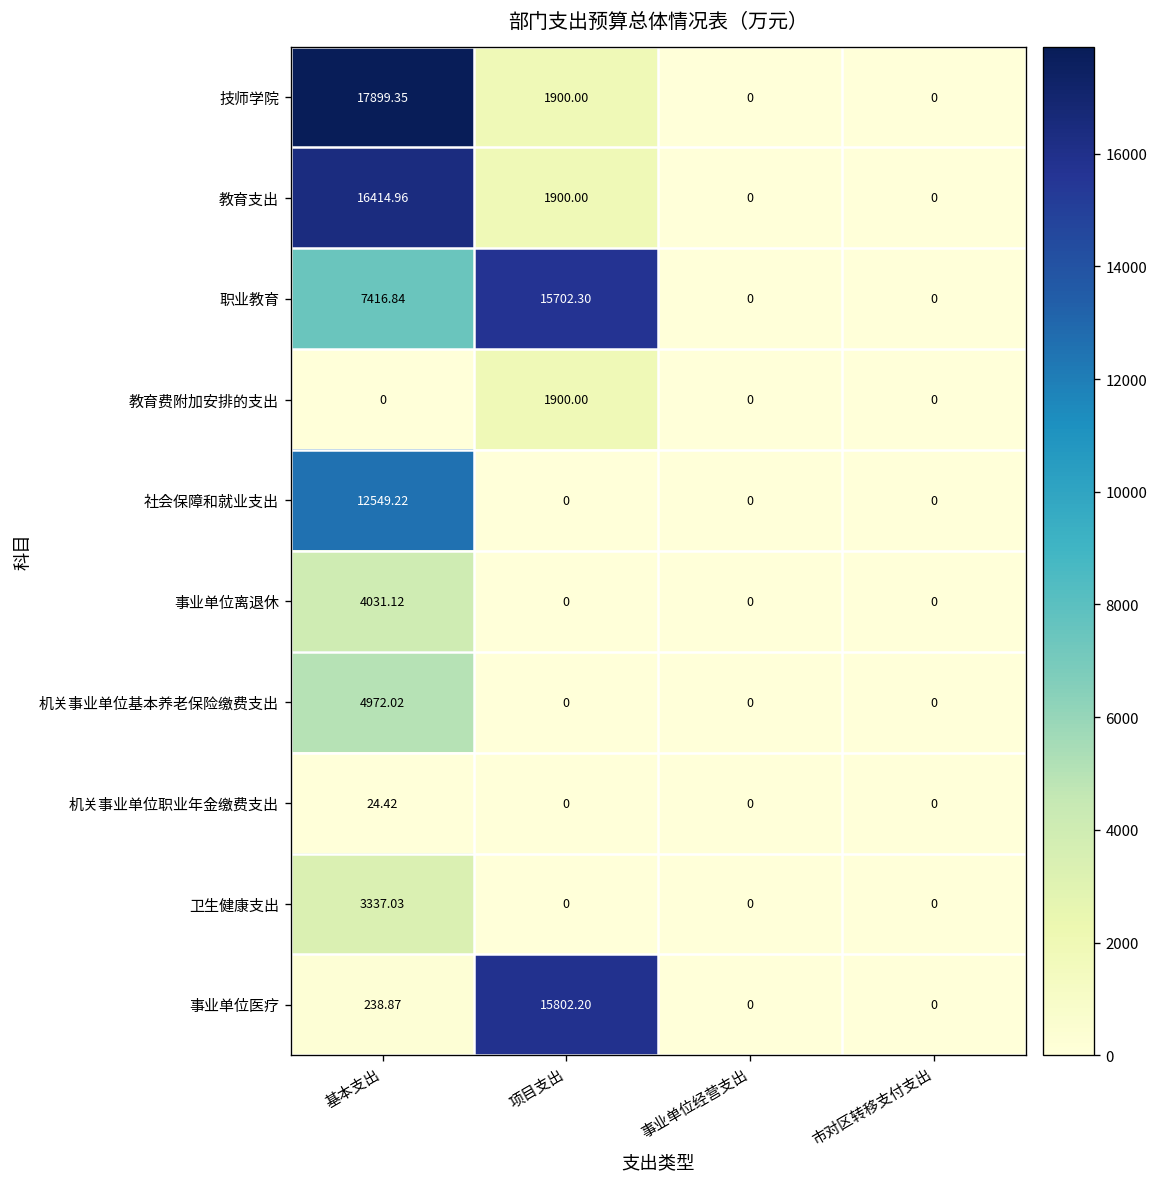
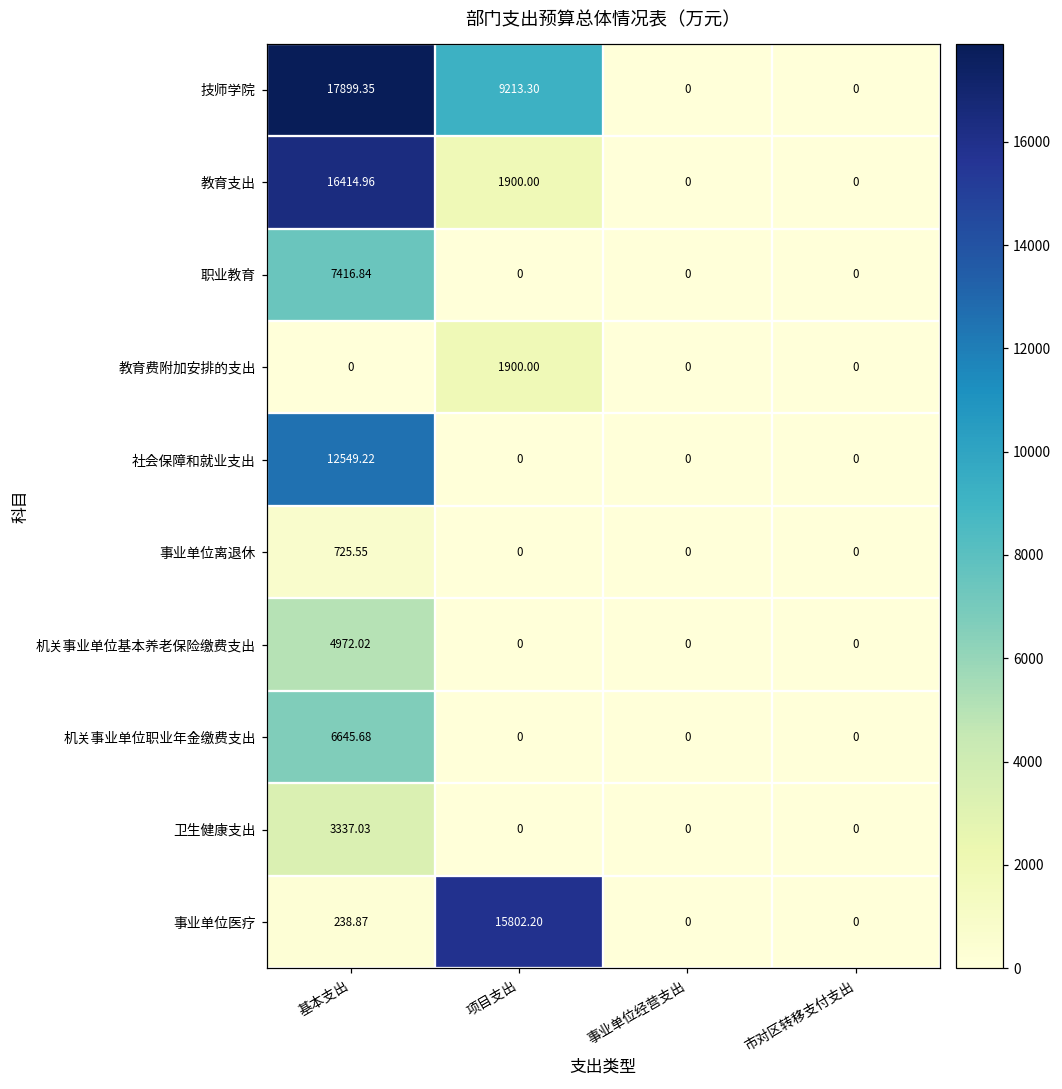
技师学院, 项目支出: 1900.00 -> 9213.30
职业教育, 项目支出: 15702.30 -> 0
事业单位离退休, 基本支出: 4031.12 -> 725.55
机关事业单位职业年金缴费支出, 基本支出: 24.42 -> 6645.68
